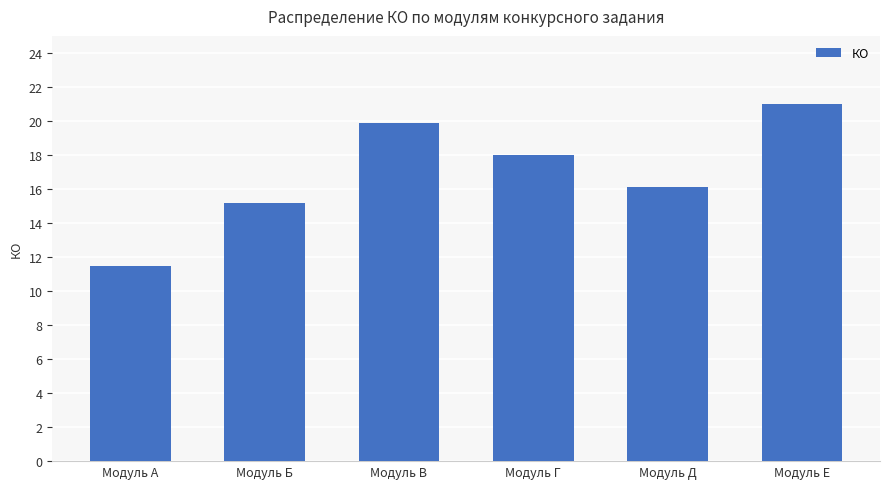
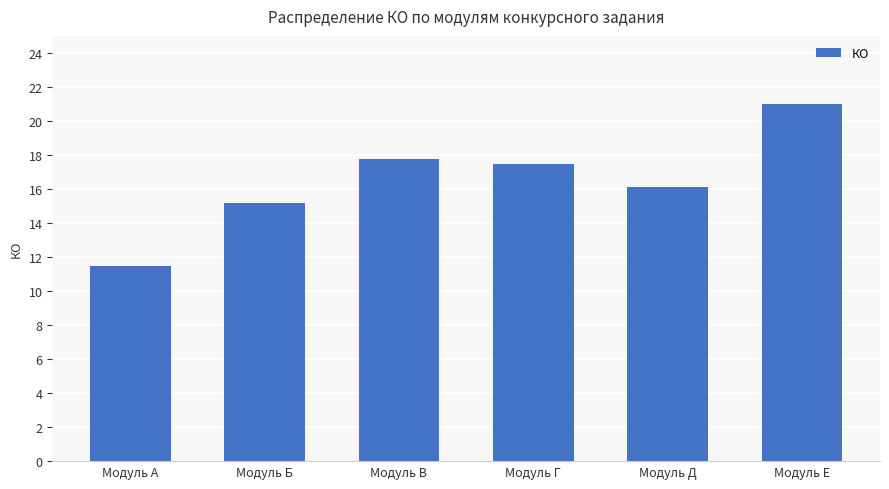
Модуль В: 19.9 -> 17.8
Модуль Г: 18.0 -> 17.5
